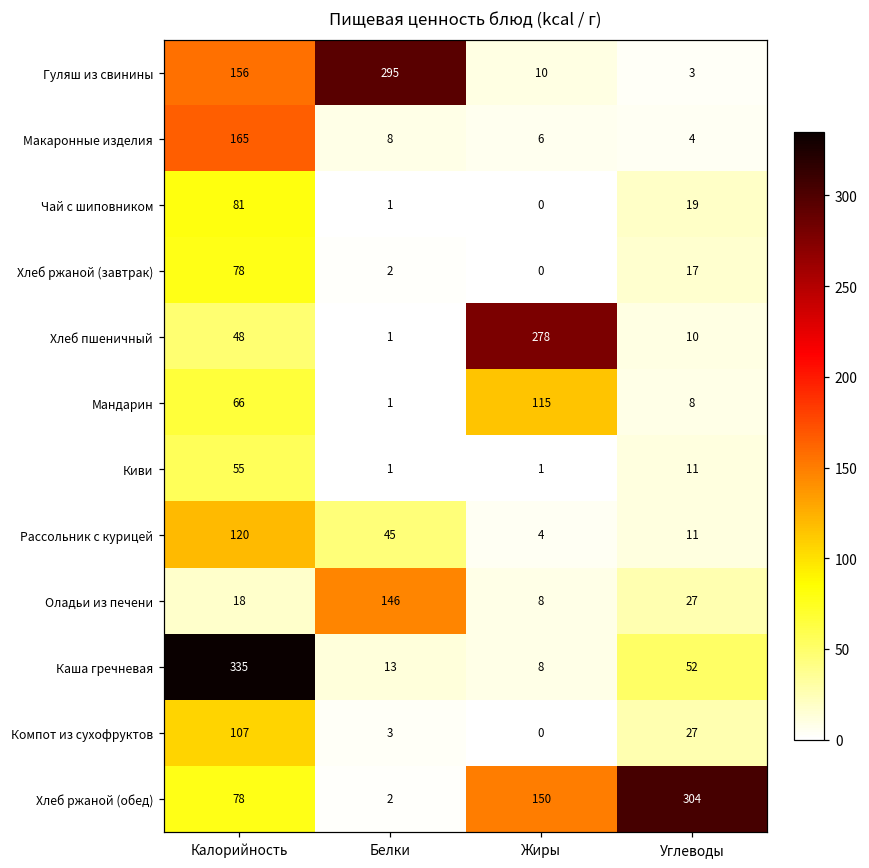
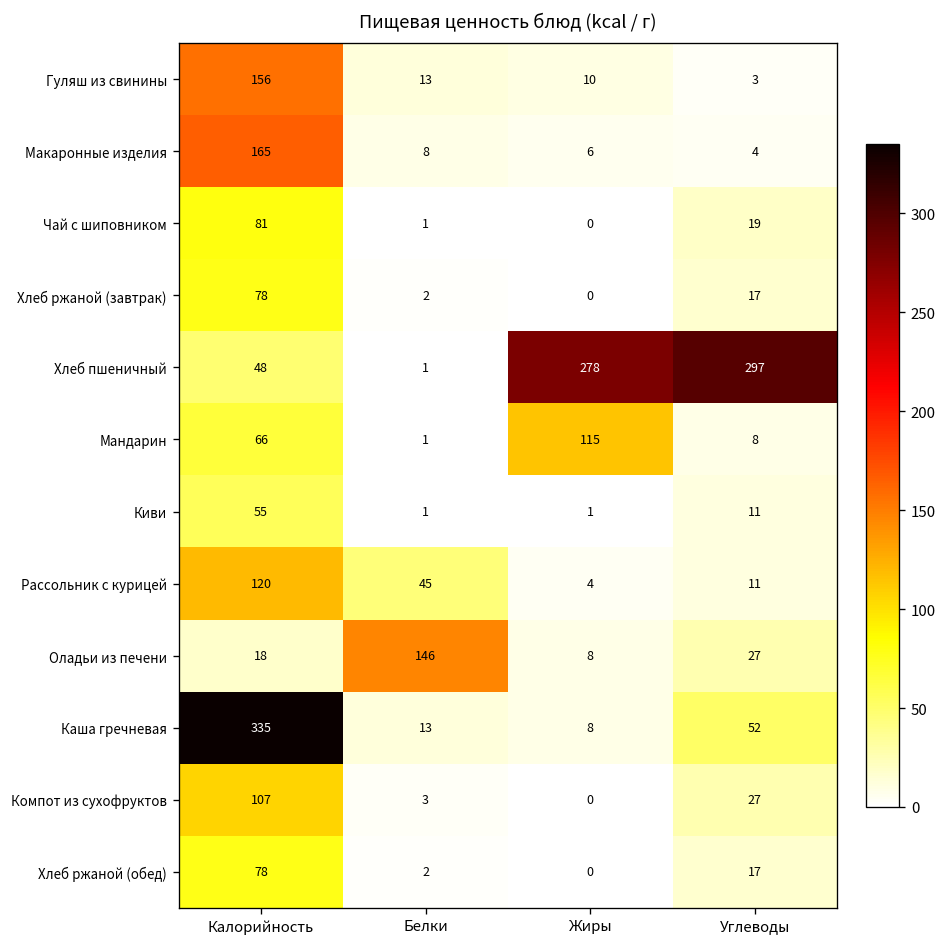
Гуляш из свинины, Белки: 295 -> 13
Хлеб пшеничный, Углеводы: 10 -> 297
Хлеб ржаной (обед), Жиры: 150 -> 0
Хлеб ржаной (обед), Углеводы: 304 -> 17
